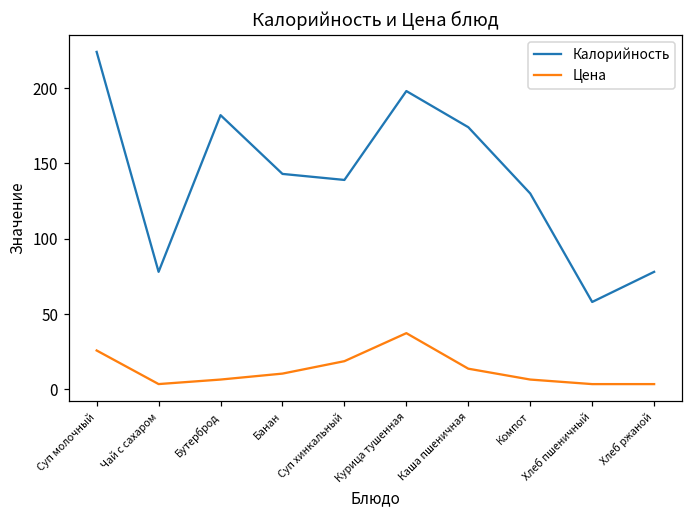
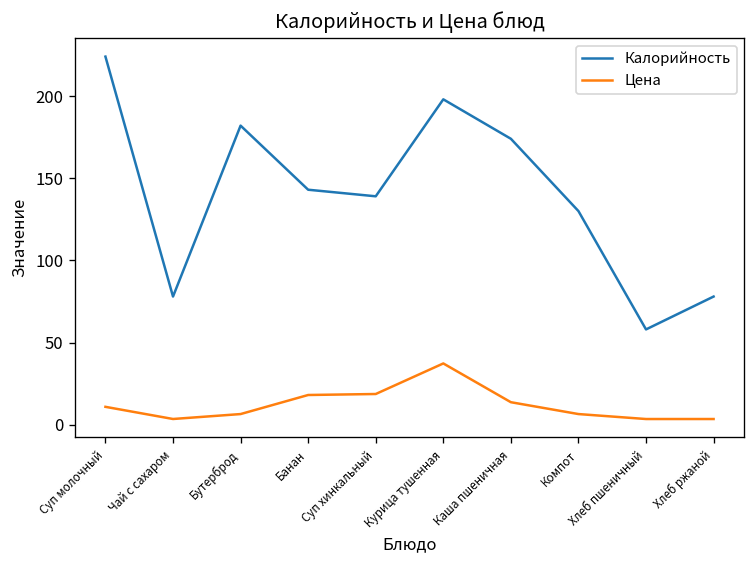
Цена, Суп молочный: 26 -> 11
Цена, Банан: 10 -> 18
